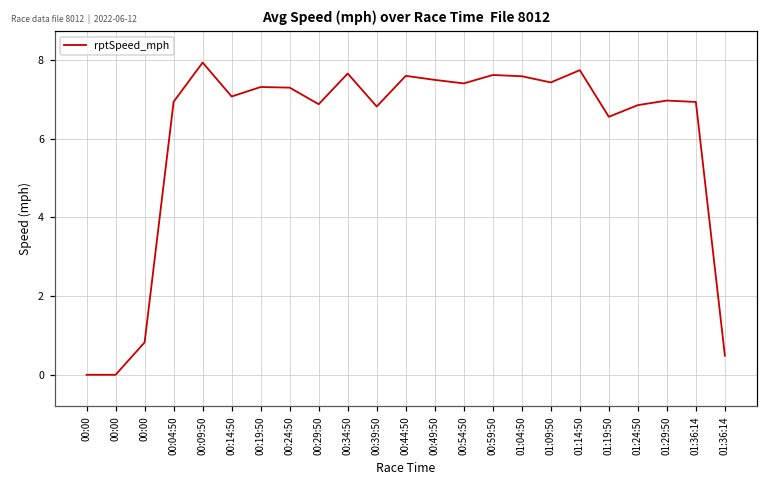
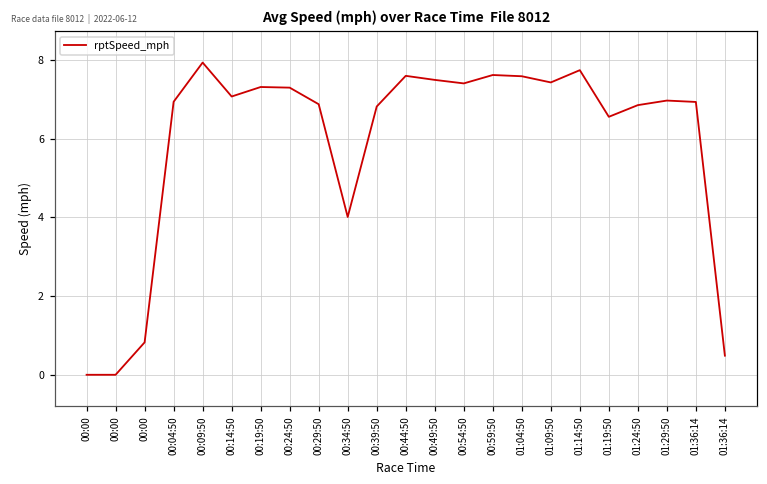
00:34:50: 7.7 -> 4.0
